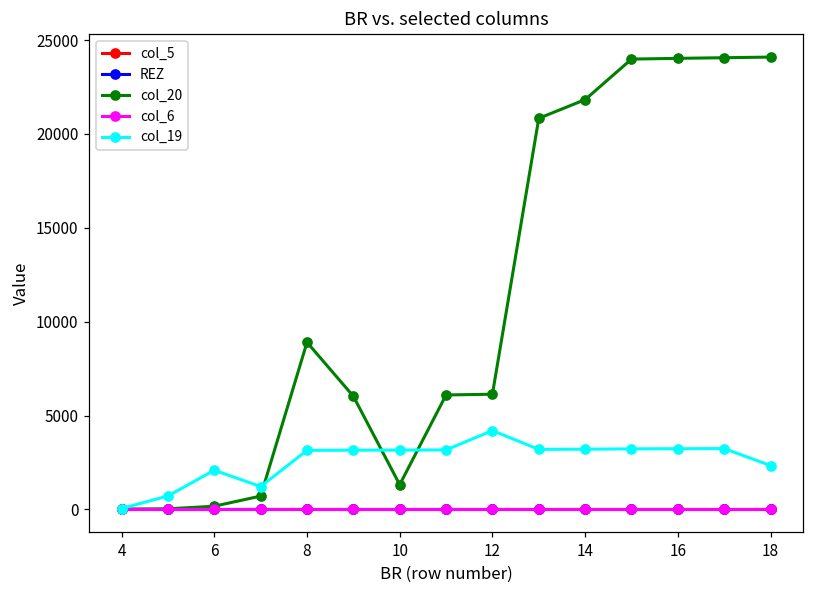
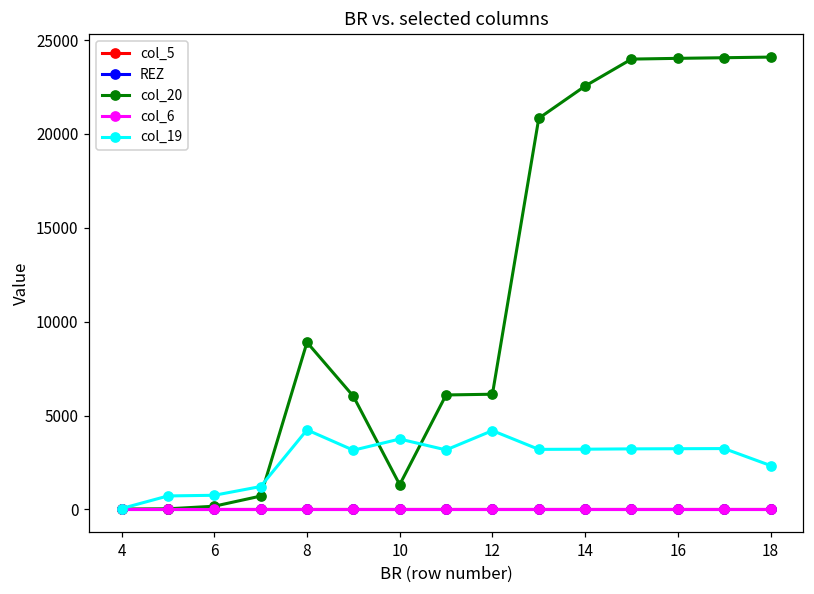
col_19, 6: 2100 -> 800
col_19, 8: 3100 -> 4200
col_19, 10: 3200 -> 3800
col_20, 14: 21800 -> 22600
